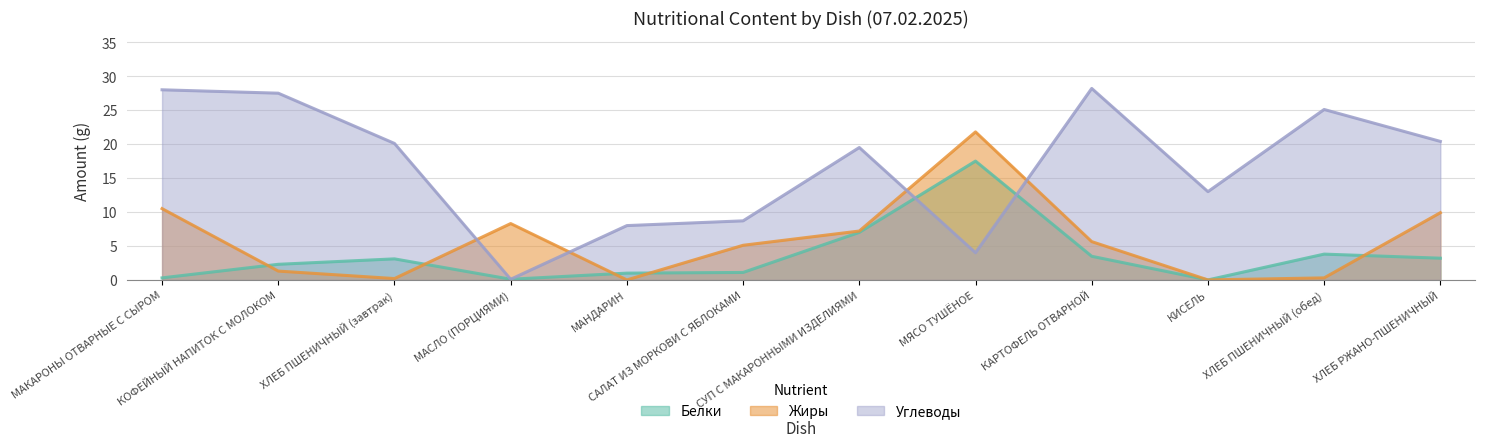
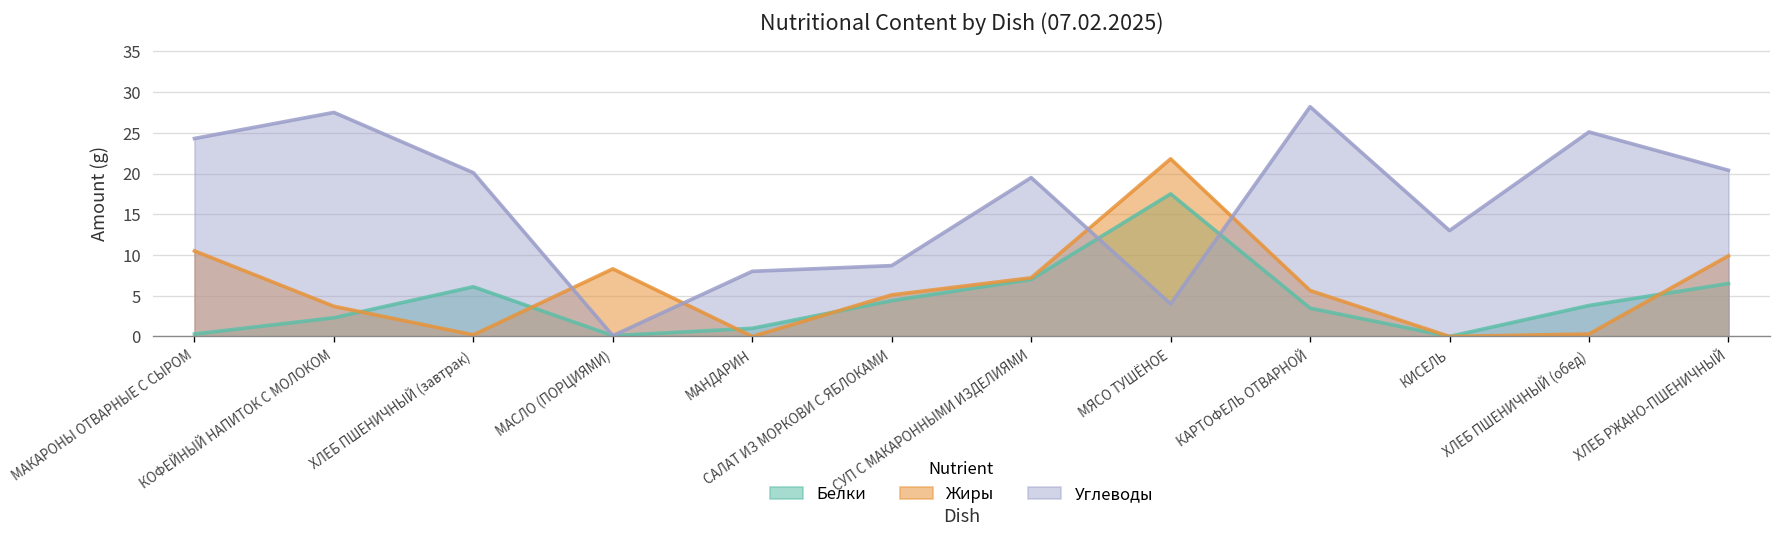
Углеводы, МАКАРОНЫ ОТВАРНЫЕ С СЫРОМ: 28 -> 24
Жиры, КОФЕЙНЫЙ НАПИТОК С МОЛОКОМ: 1 -> 4
Белки, ХЛЕБ ПШЕНИЧНЫЙ (завтрак): 3 -> 6
Белки, САЛАТ ИЗ МОРКОВИ С ЯБЛОКАМИ: 1 -> 4
Белки, ХЛЕБ РЖАНО-ПШЕНИЧНЫЙ: 3 -> 7
